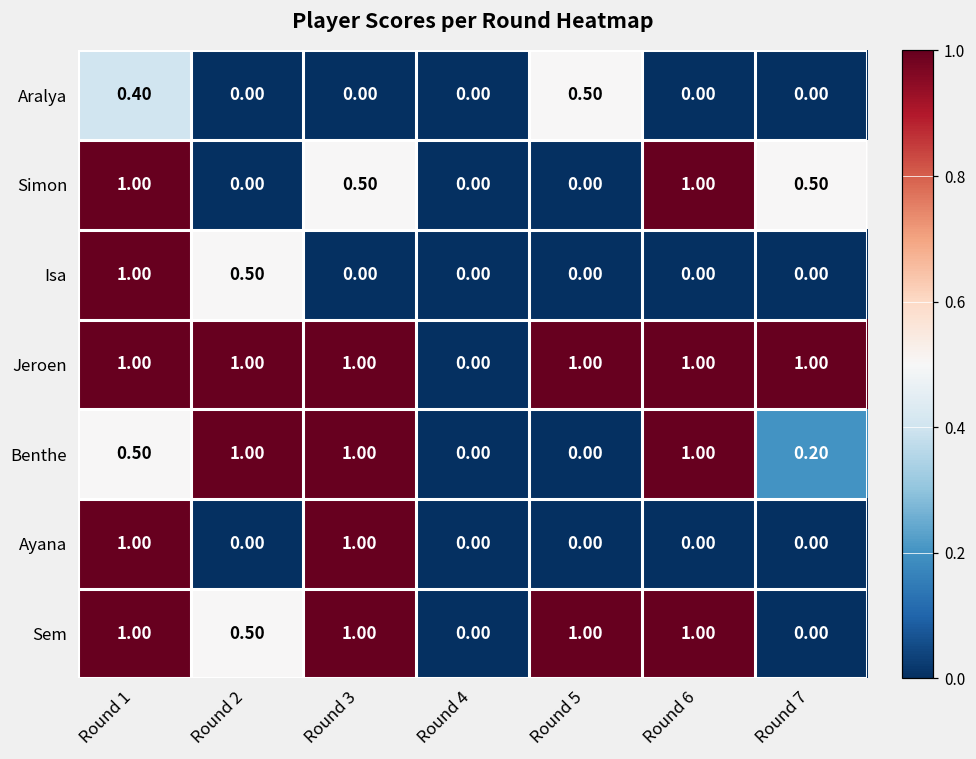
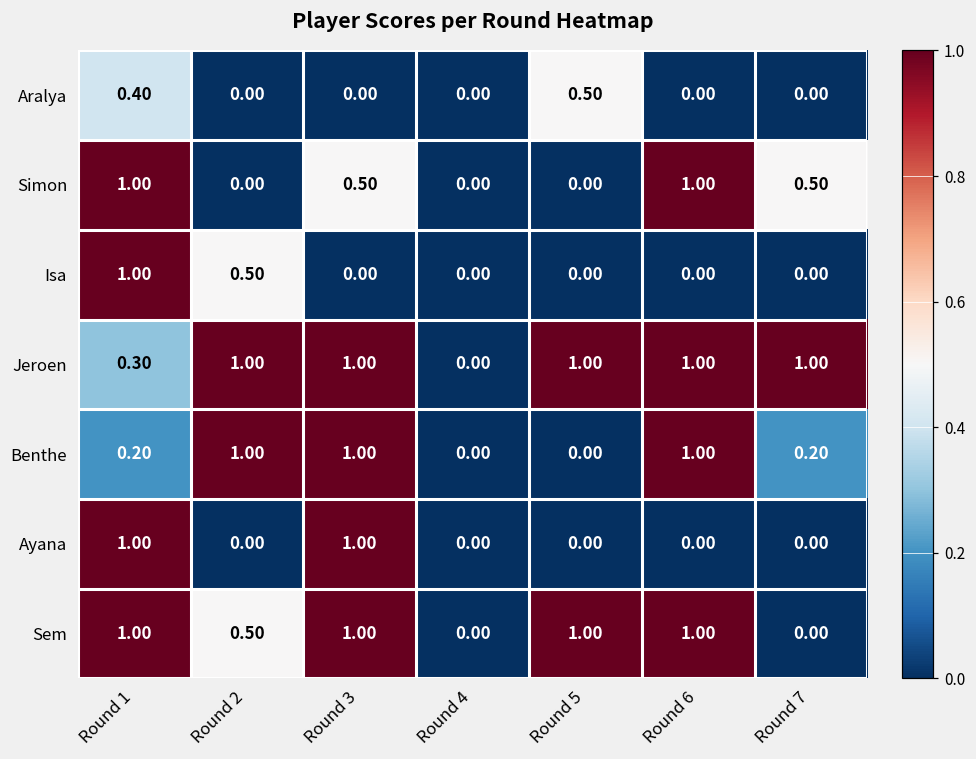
Jeroen, Round 1: 1.00 -> 0.30
Benthe, Round 1: 0.50 -> 0.20
